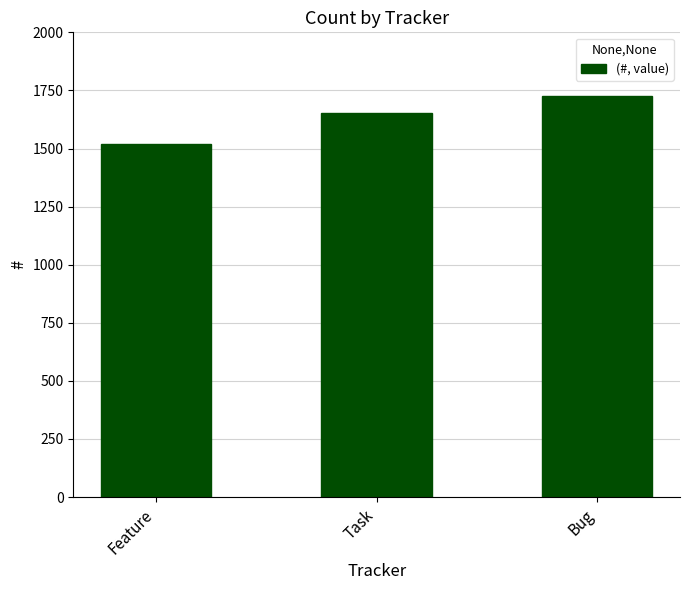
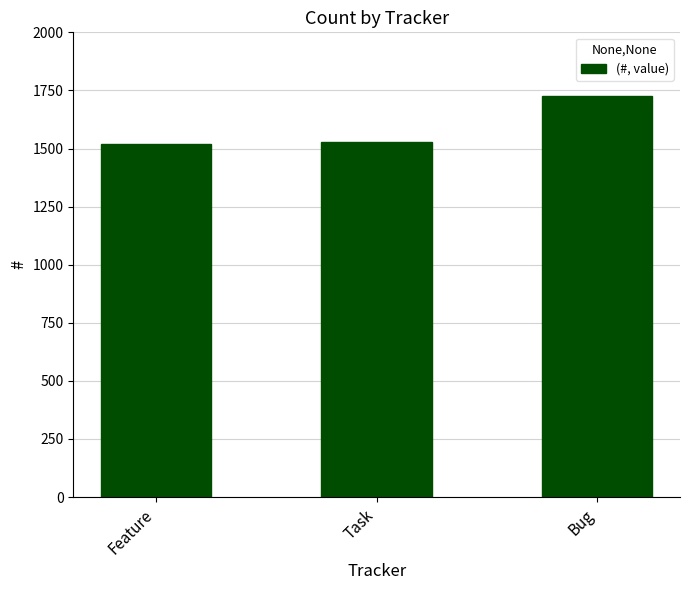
Task: 1650 -> 1530
